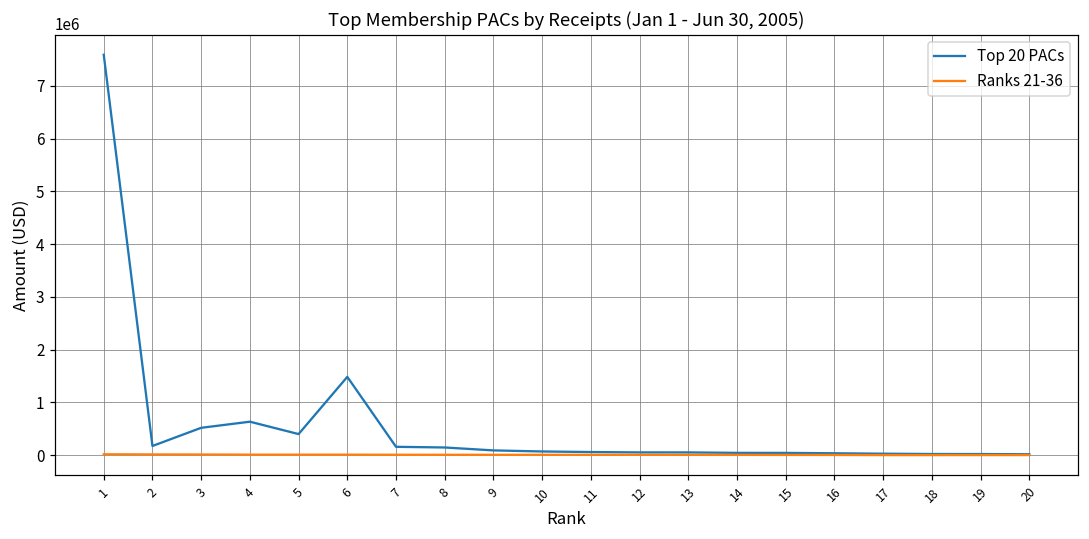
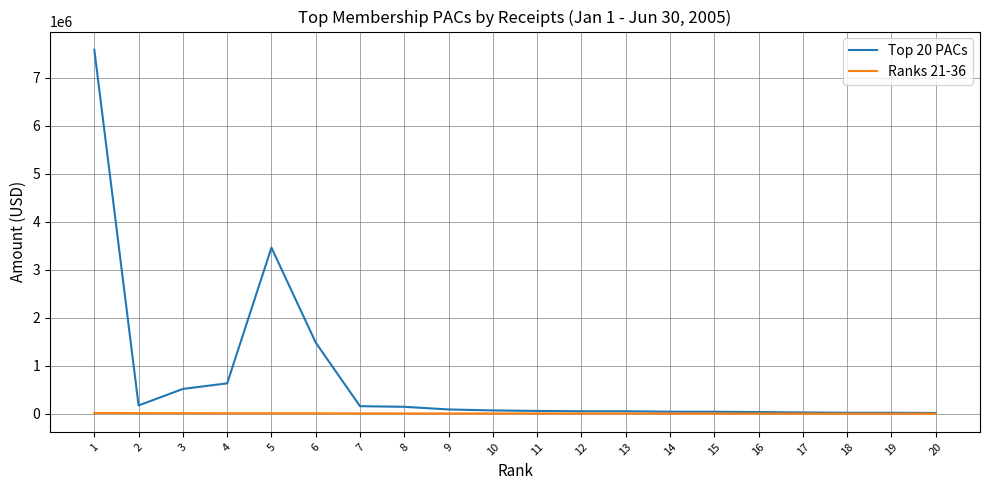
Top 20 PACs, 5: 400000 -> 3500000
